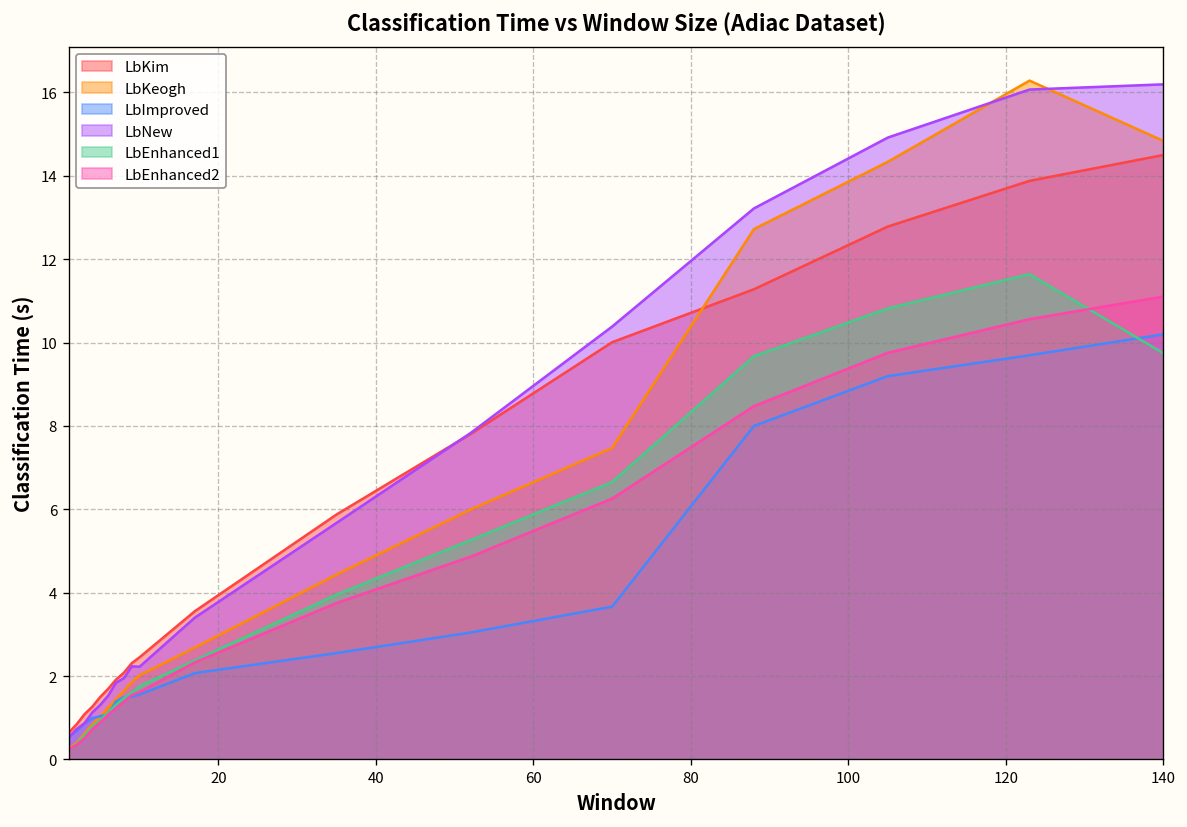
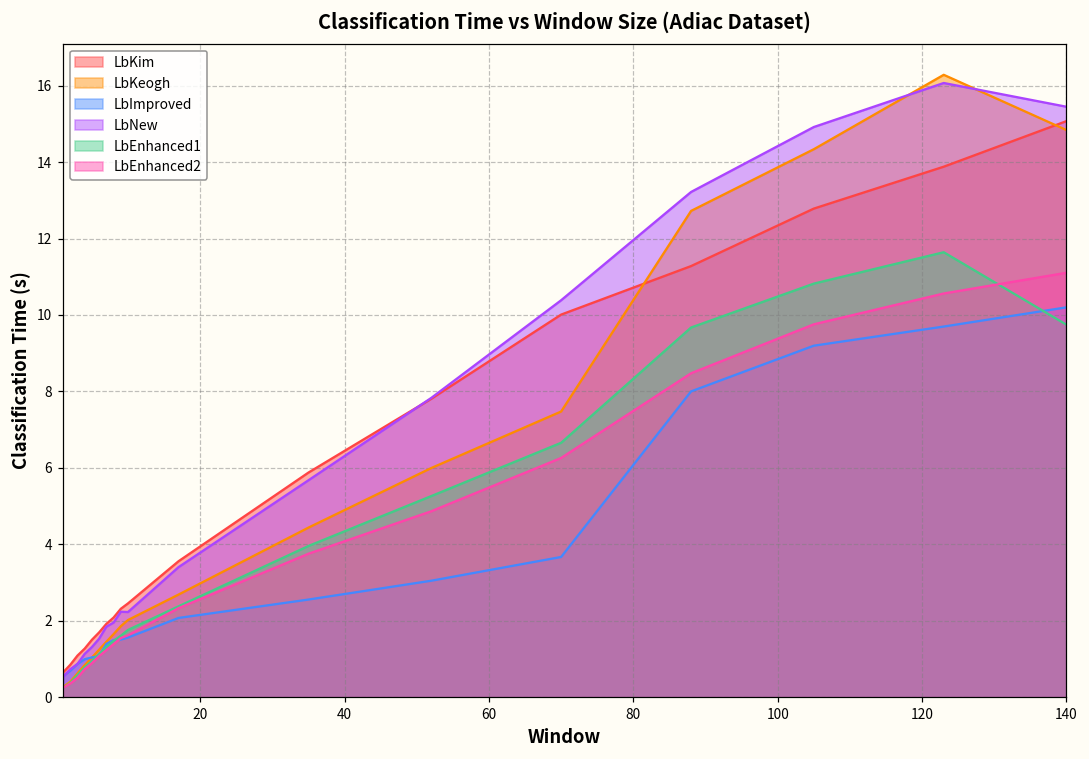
LbKim, 140: 14.5 -> 15.1
LbNew, 140: 16.2 -> 15.4
